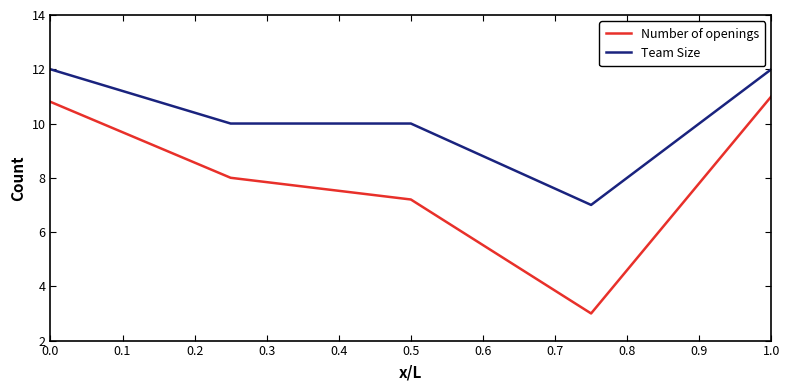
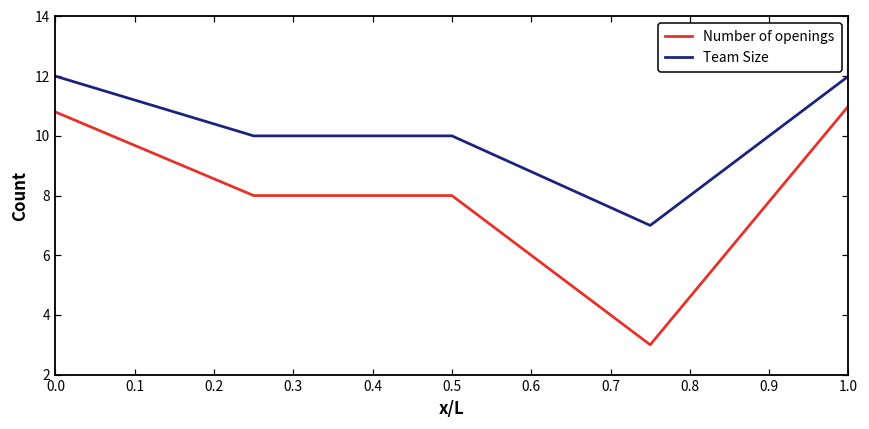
Number of openings, 0.5: 7.2 -> 8.0
